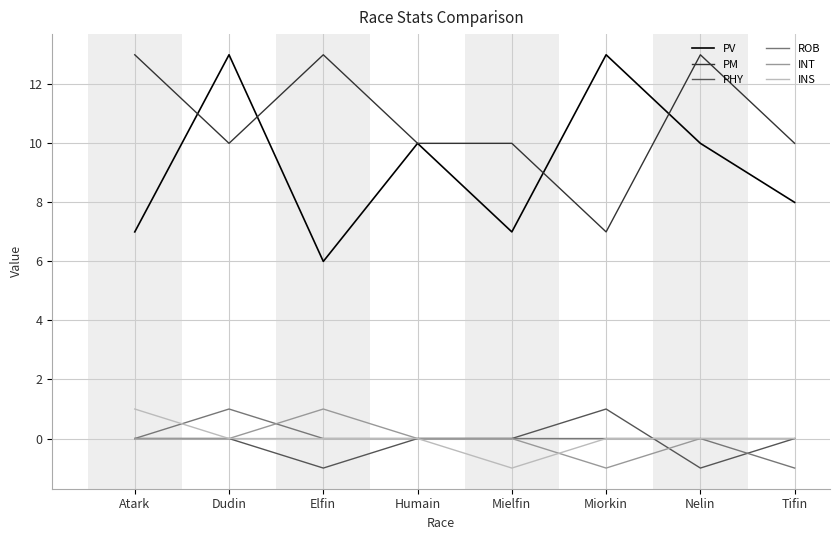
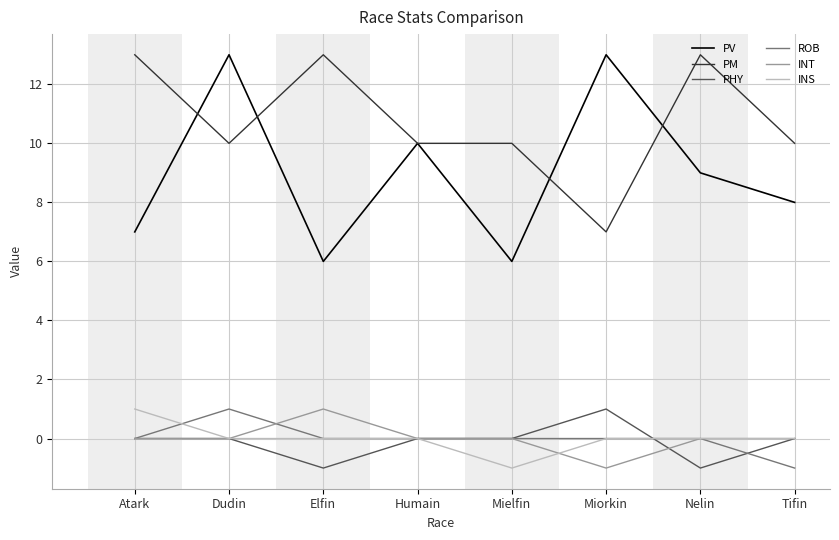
PV, Mielfin: 7 -> 6
PV, Nelin: 10 -> 9
